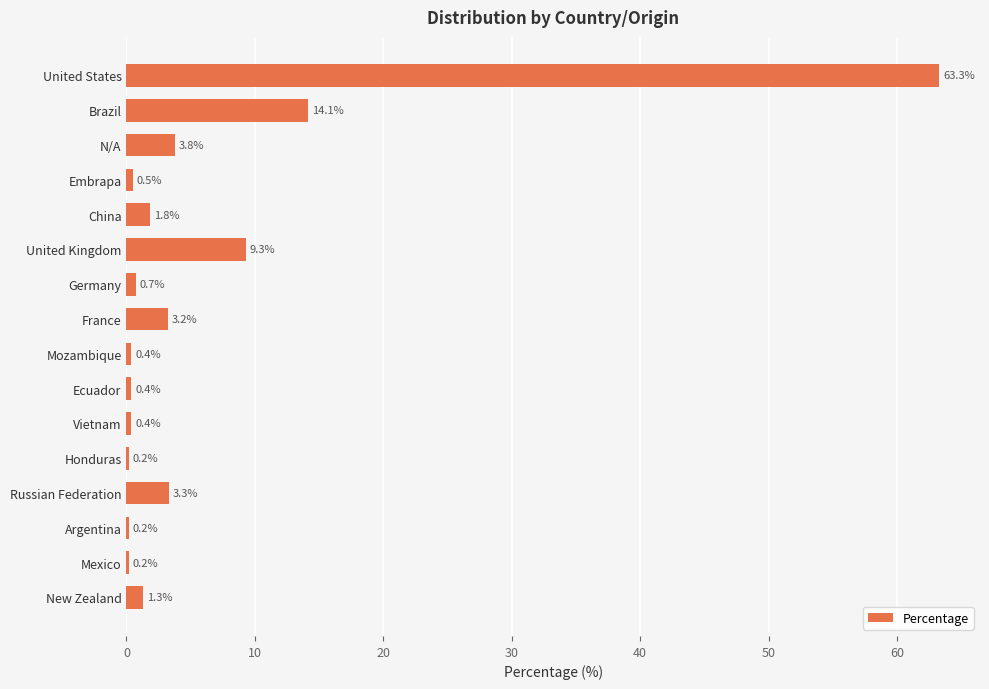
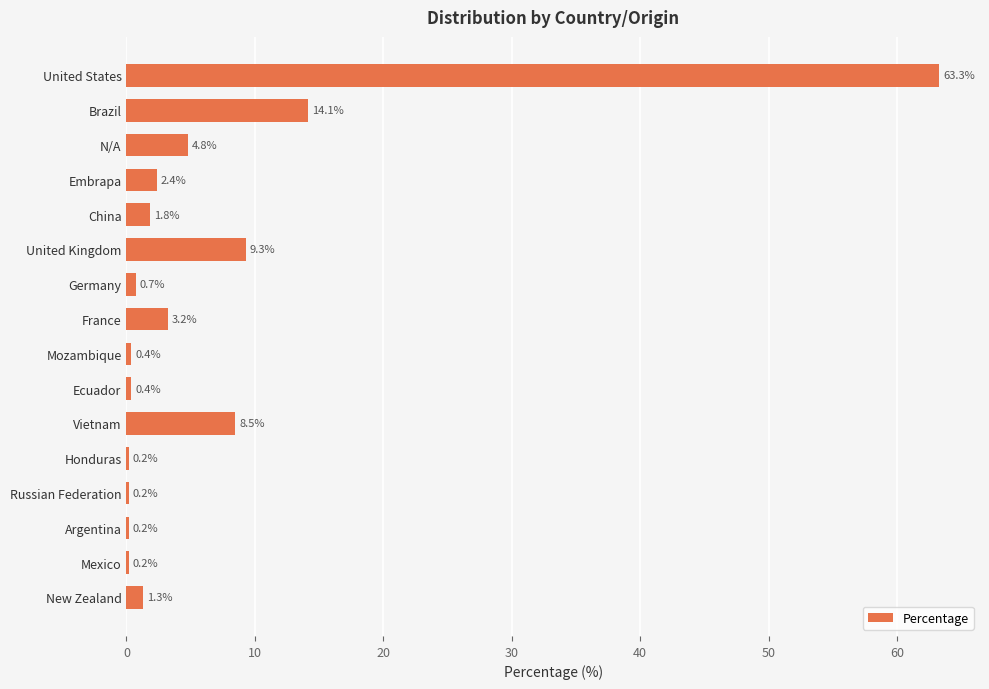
N/A: 3.8% -> 4.8%
Embrapa: 0.5% -> 2.4%
Vietnam: 0.4% -> 8.5%
Russian Federation: 3.3% -> 0.2%
